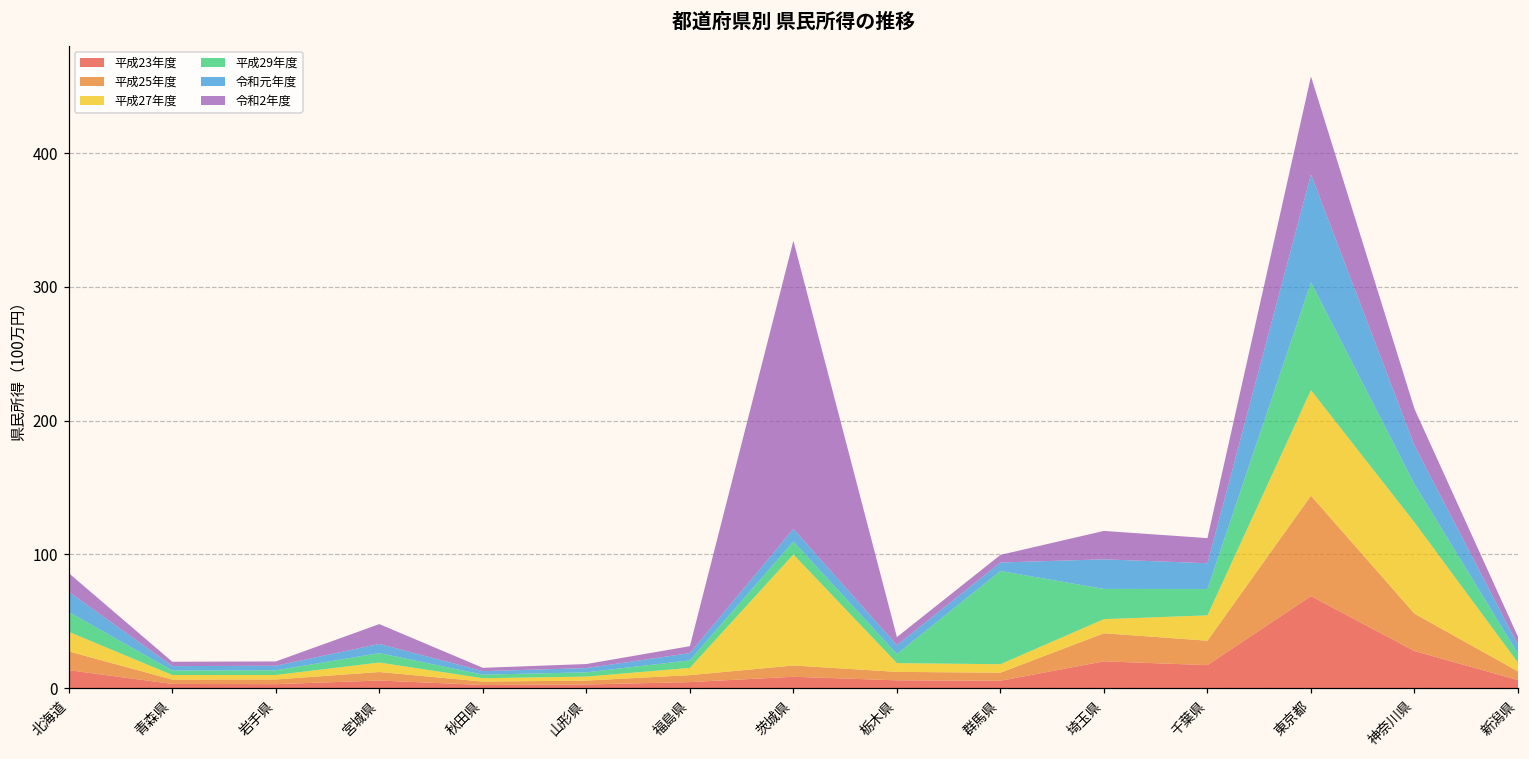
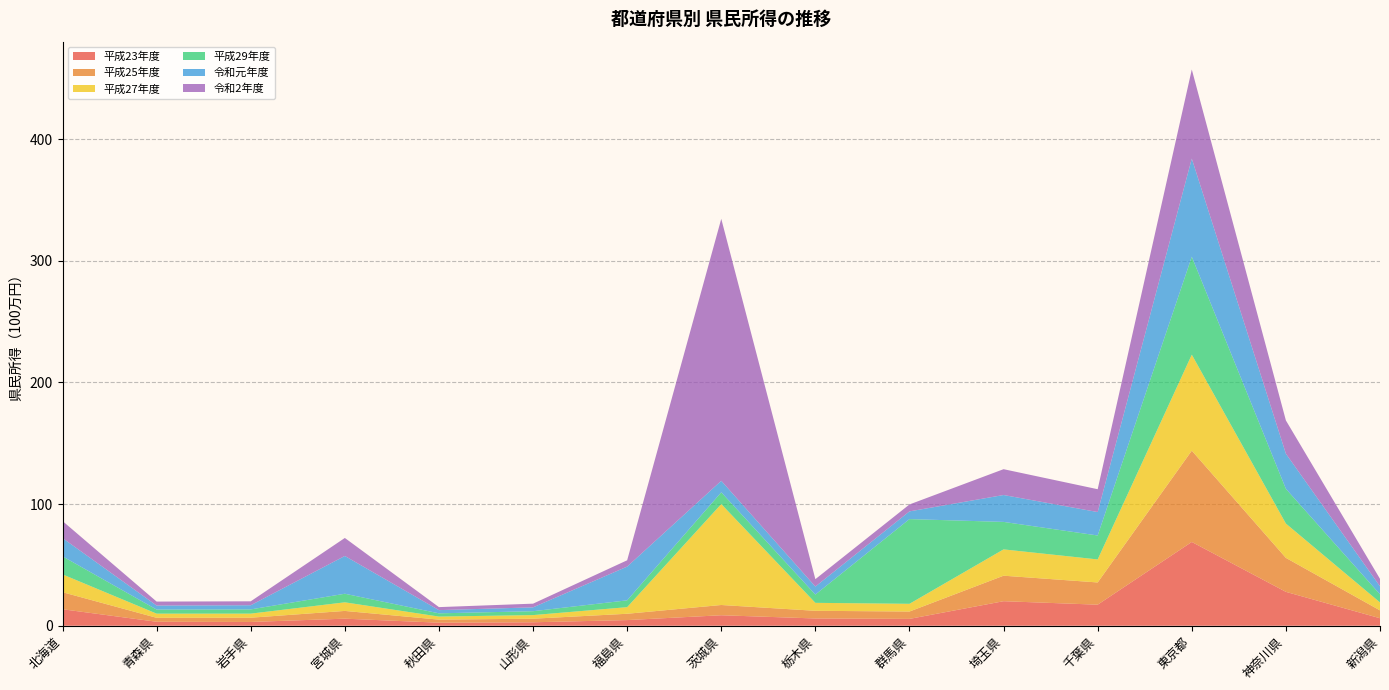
令和元年度, 宮城県: 7 -> 31
令和元年度, 福島県: 5 -> 28
平成27年度, 埼玉県: 11 -> 22
平成27年度, 神奈川県: 68 -> 28
